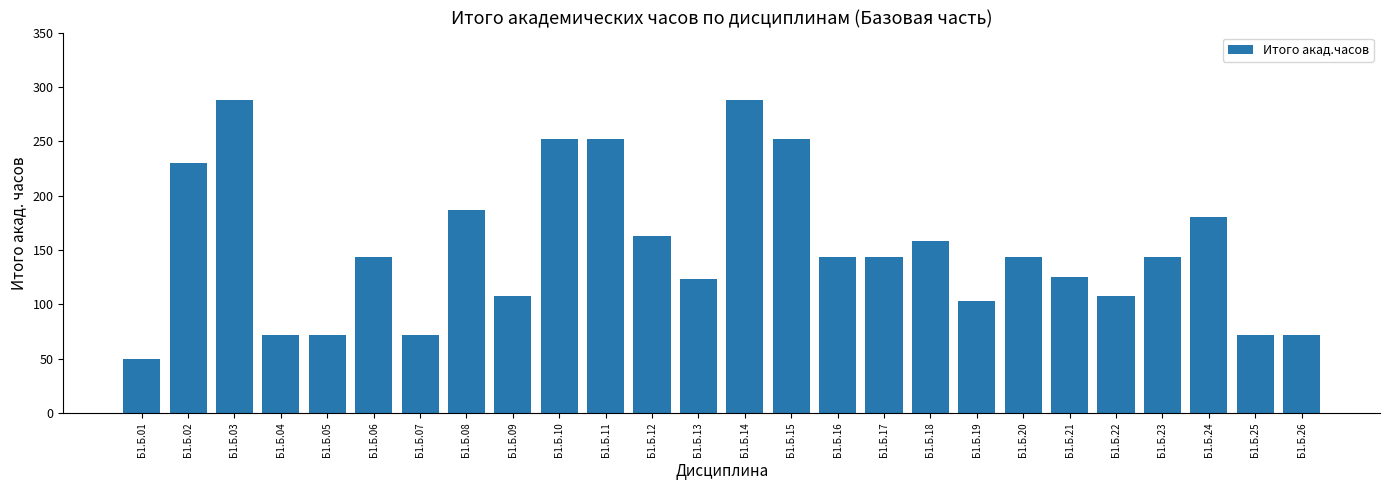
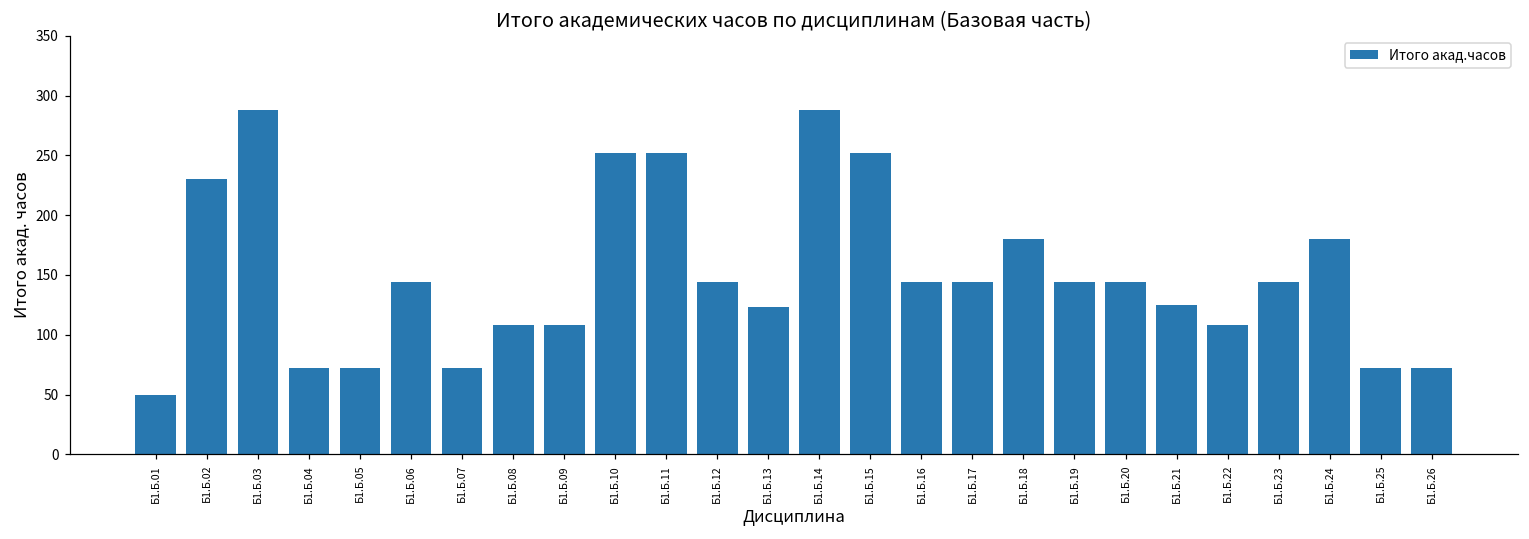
Б1.Б.08: 187 -> 108
Б1.Б.12: 163 -> 144
Б1.Б.18: 158 -> 180
Б1.Б.19: 103 -> 144
